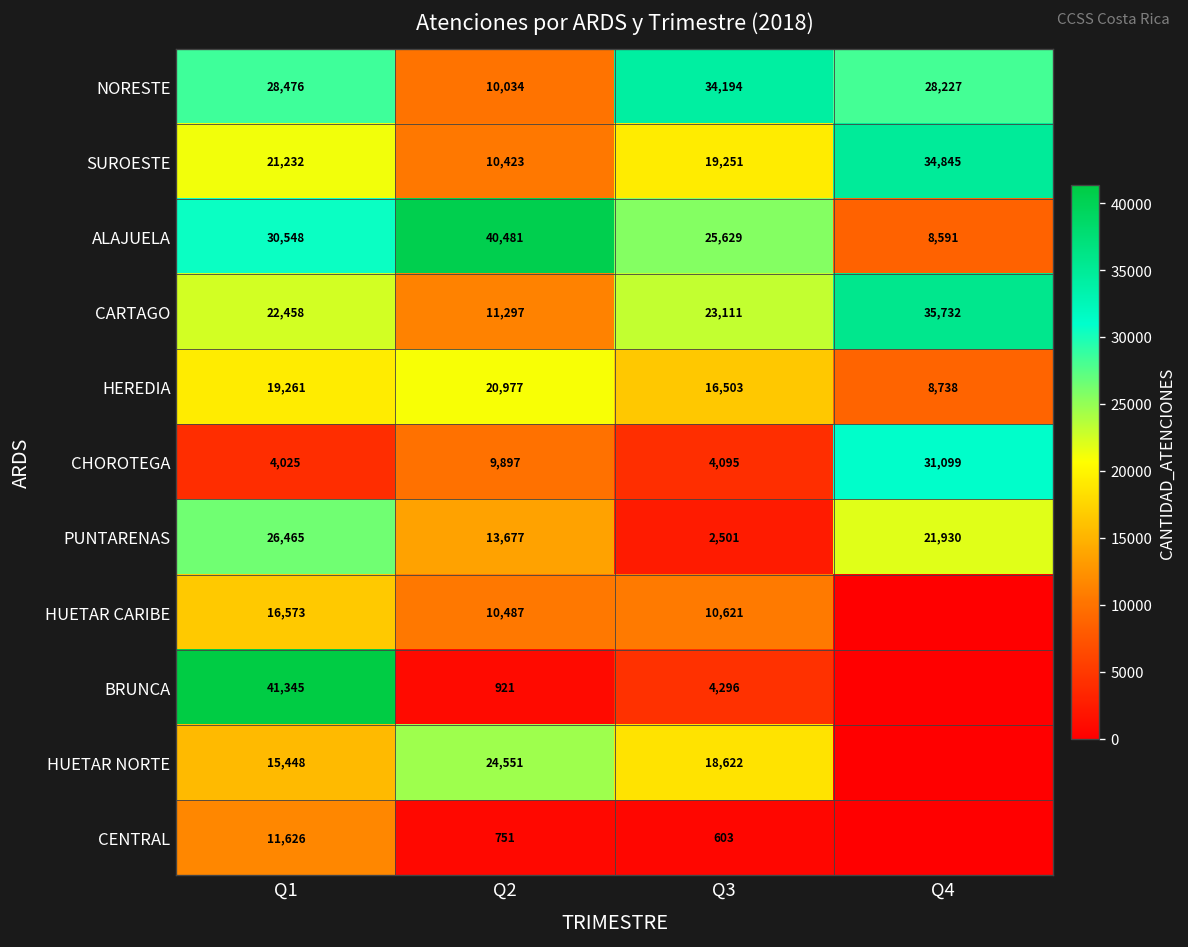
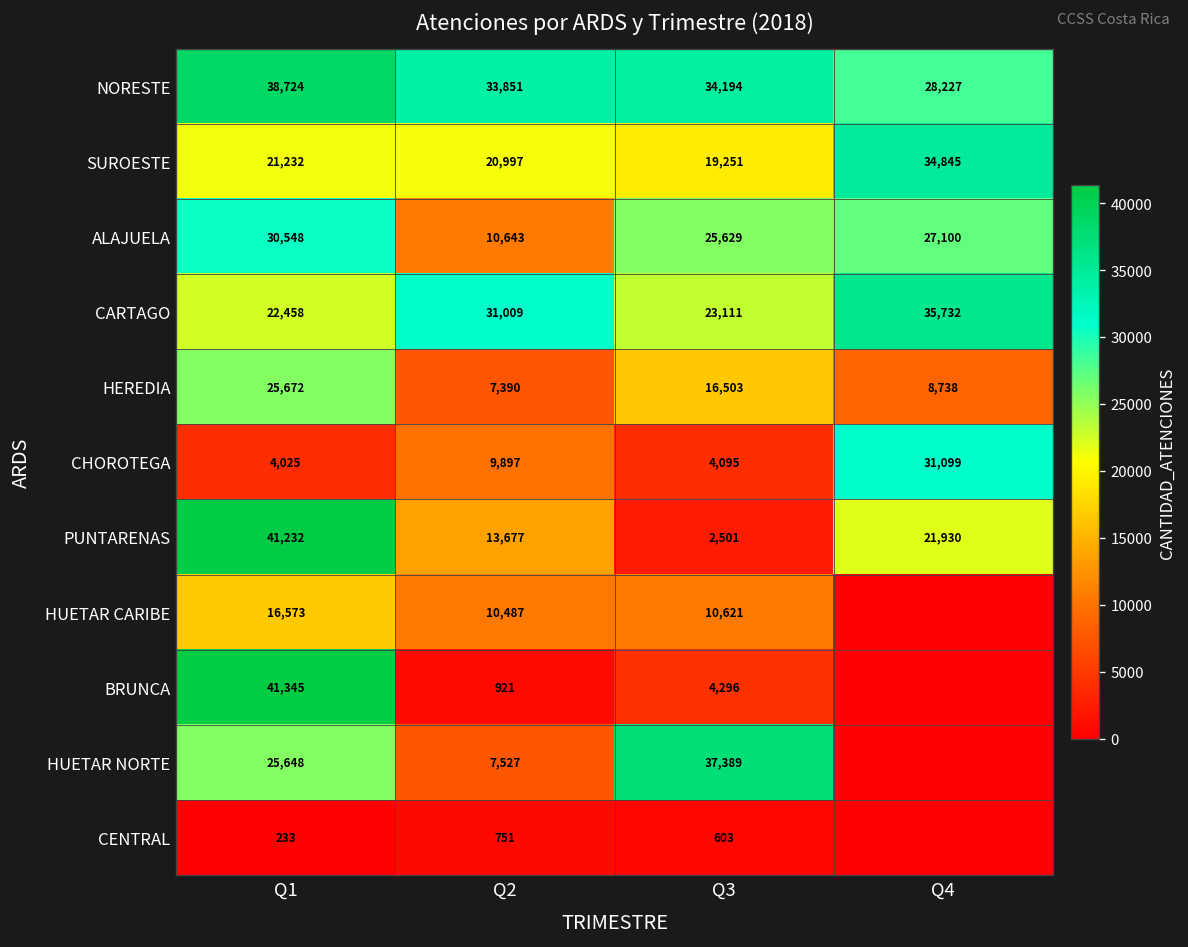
NORESTE, Q1: 28,476 -> 38,724
NORESTE, Q2: 10,034 -> 33,851
SUROESTE, Q2: 10,423 -> 20,997
ALAJUELA, Q2: 40,481 -> 10,643
ALAJUELA, Q4: 8,591 -> 27,100
CARTAGO, Q2: 11,297 -> 31,009
HEREDIA, Q1: 19,261 -> 25,672
HEREDIA, Q2: 20,977 -> 7,390
PUNTARENAS, Q1: 26,465 -> 41,232
HUETAR NORTE, Q1: 15,448 -> 25,648
HUETAR NORTE, Q2: 24,551 -> 7,527
HUETAR NORTE, Q3: 18,622 -> 37,389
CENTRAL, Q1: 11,626 -> 233
